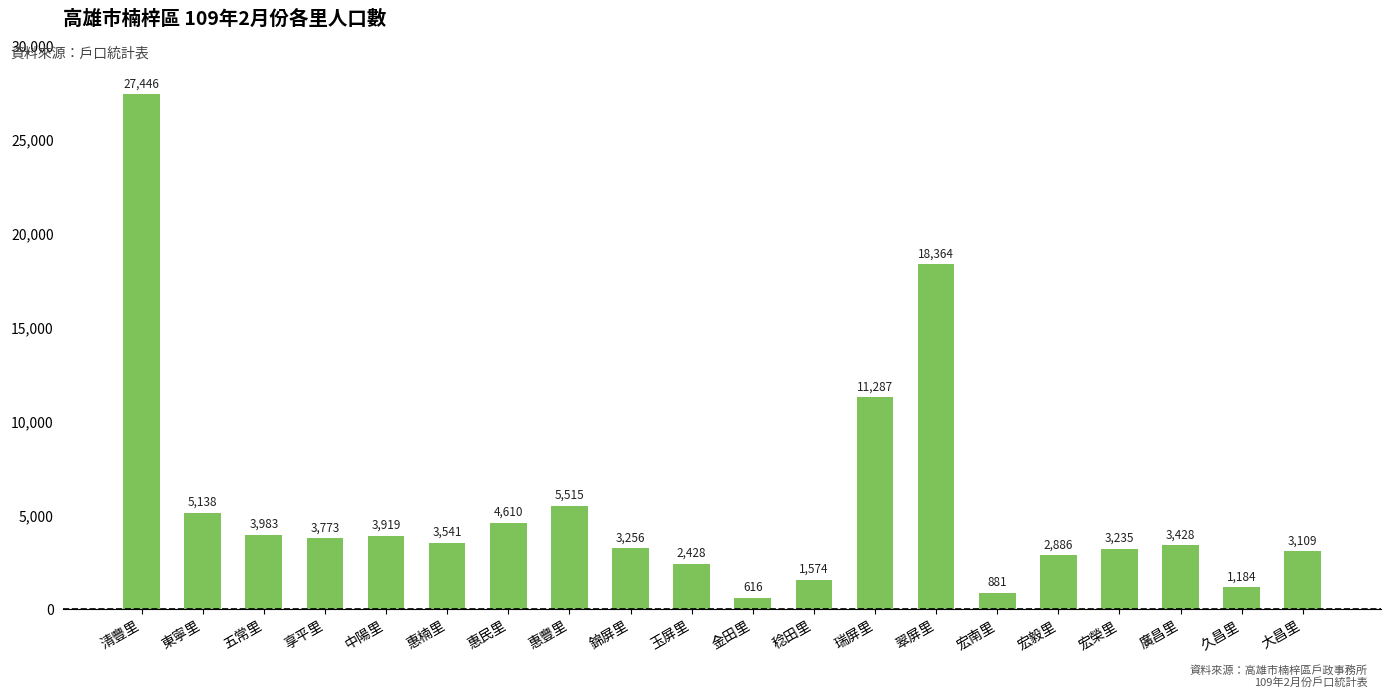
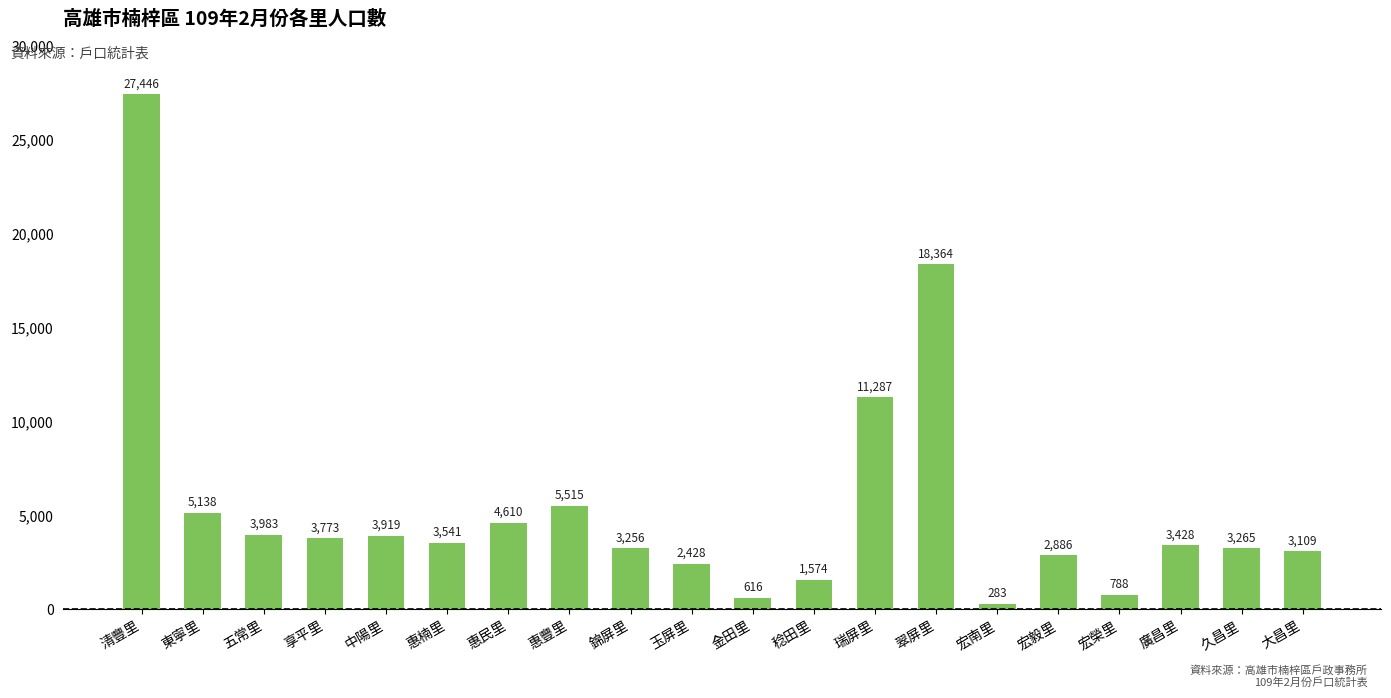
宏南里: 881 -> 283
宏榮里: 3,235 -> 788
久昌里: 1,184 -> 3,265
